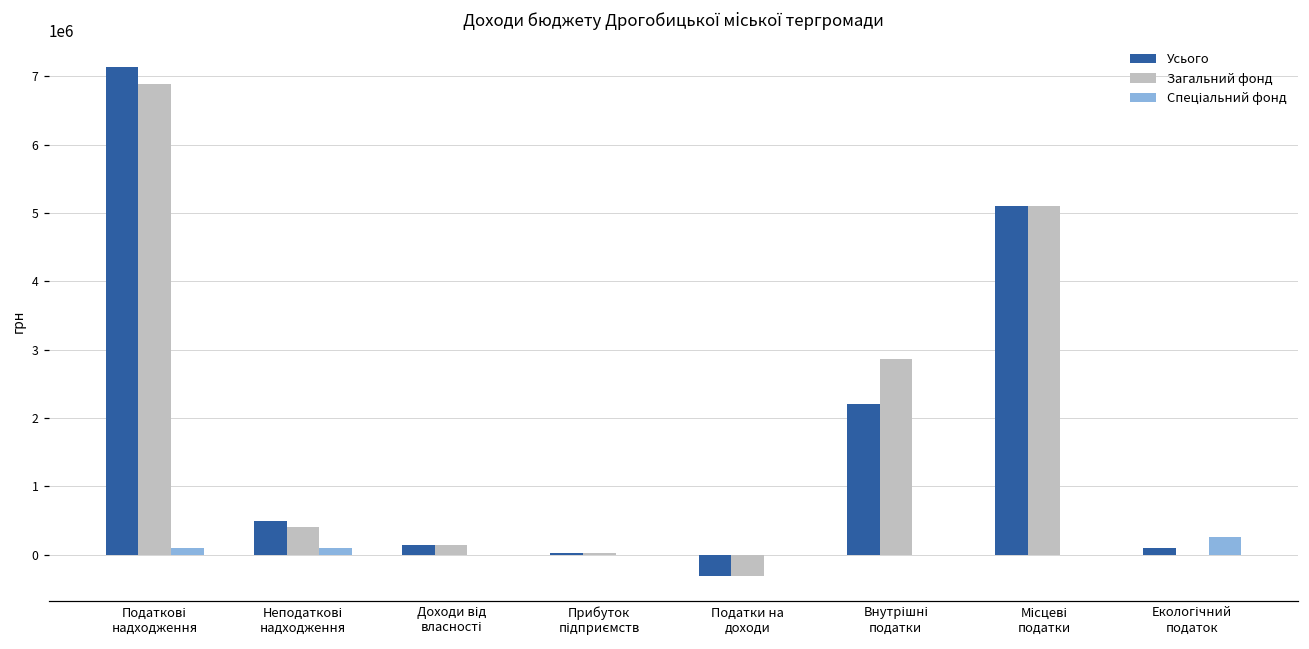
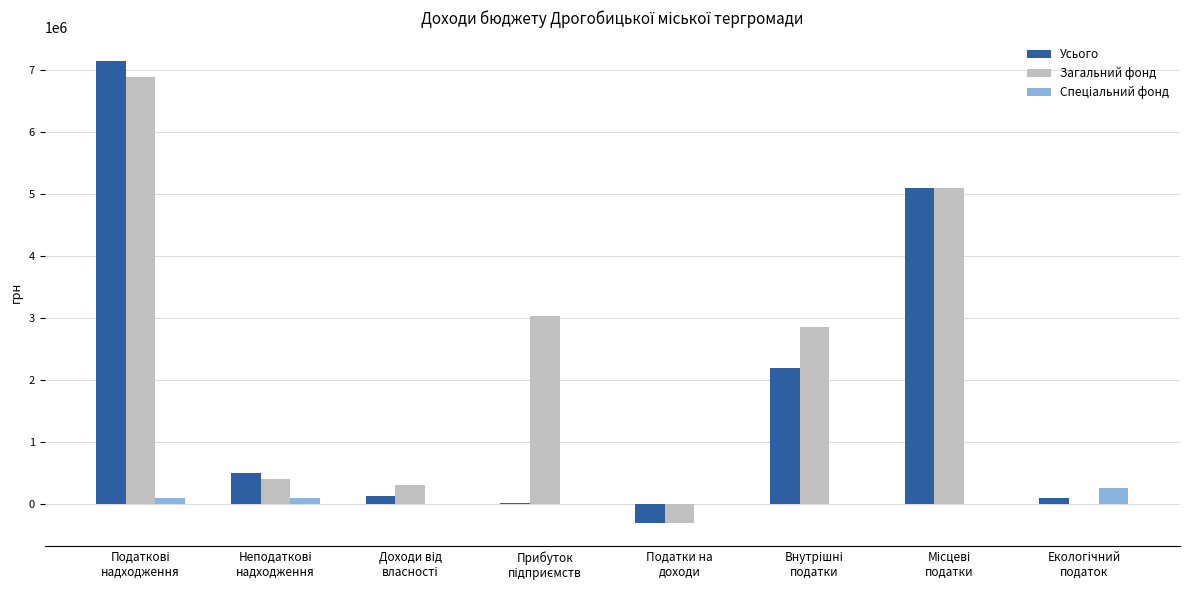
Загальний фонд, Доходи від власності: 100000 -> 300000
Загальний фонд, Прибуток підприємств: 0 -> 3000000
